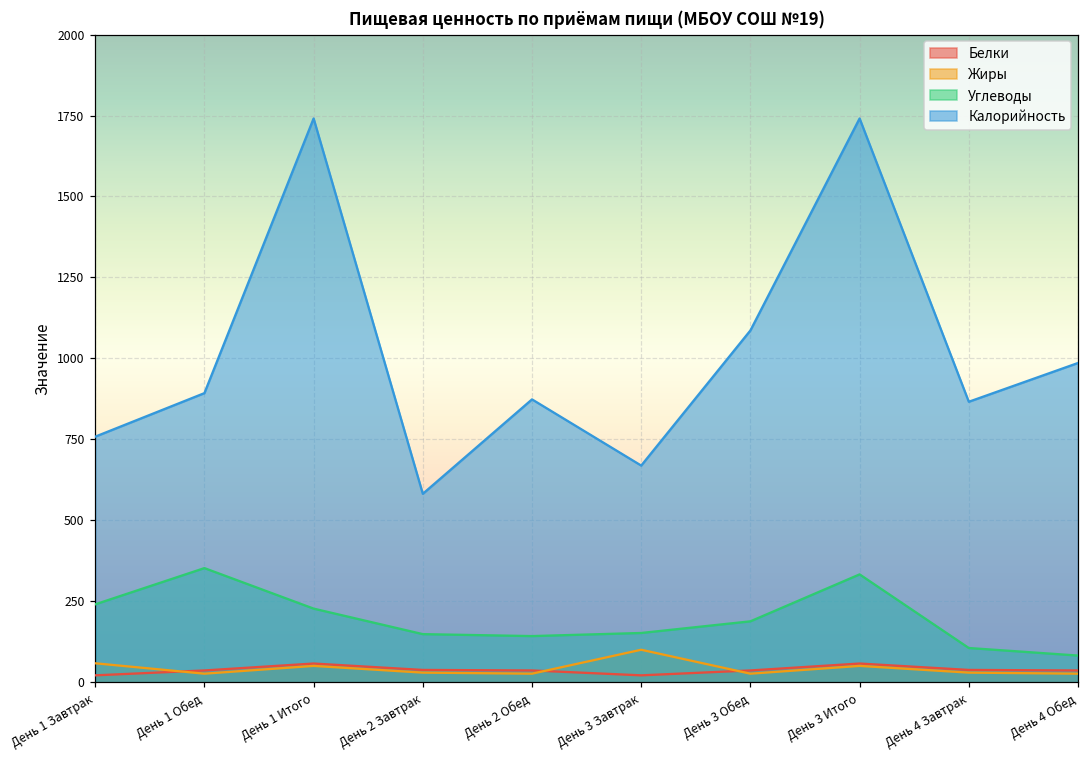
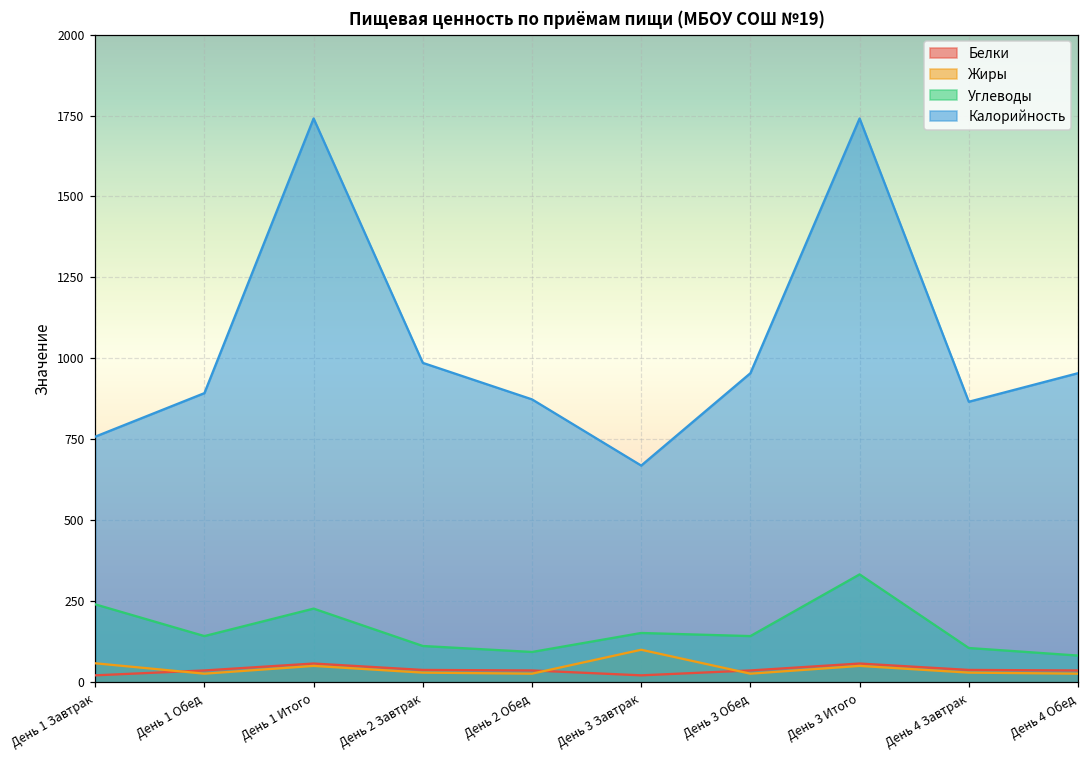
Углеводы, День 1 Обед: 350 -> 140
Углеводы, День 2 Завтрак: 150 -> 110
Калорийность, День 2 Завтрак: 580 -> 990
Углеводы, День 2 Обед: 140 -> 90
Углеводы, День 3 Обед: 190 -> 140
Калорийность, День 3 Обед: 1090 -> 950
Калорийность, День 4 Обед: 990 -> 950
